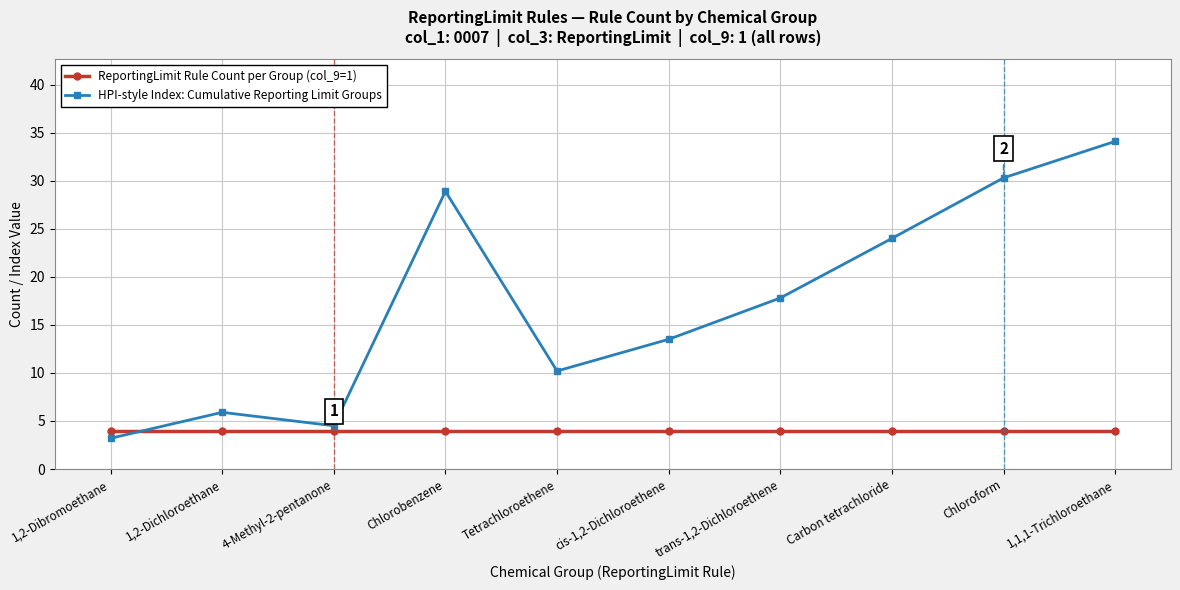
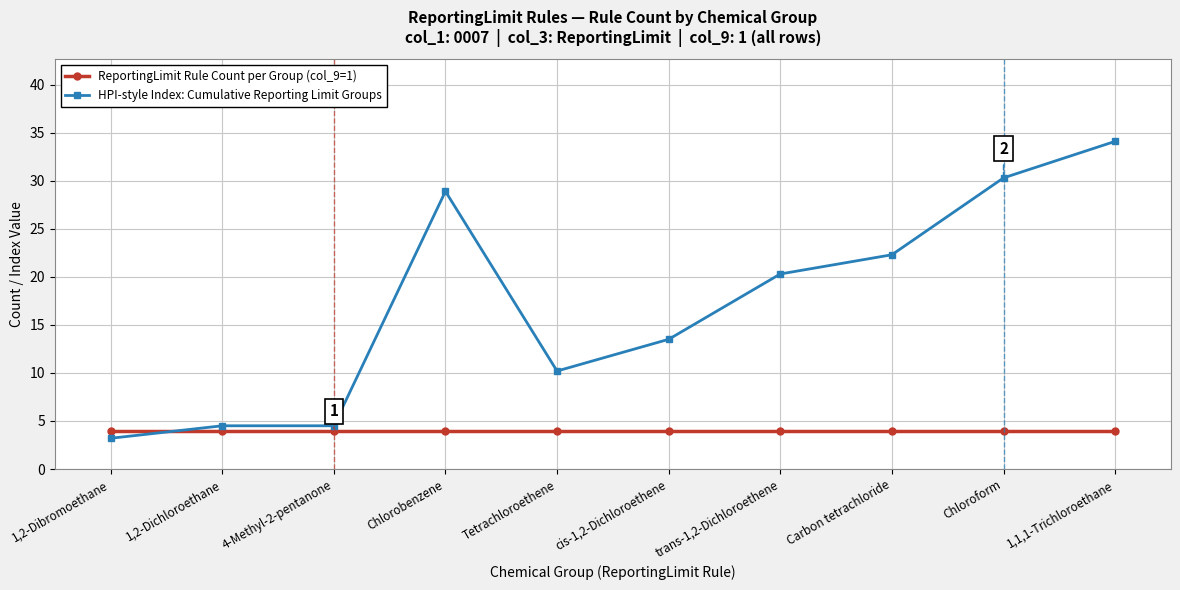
HPI-style Index: Cumulative Reporting Limit Groups, 1,2-Dichloroethane: 6 -> 5
HPI-style Index: Cumulative Reporting Limit Groups, trans-1,2-Dichloroethene: 18 -> 20
HPI-style Index: Cumulative Reporting Limit Groups, Carbon tetrachloride: 24 -> 22
